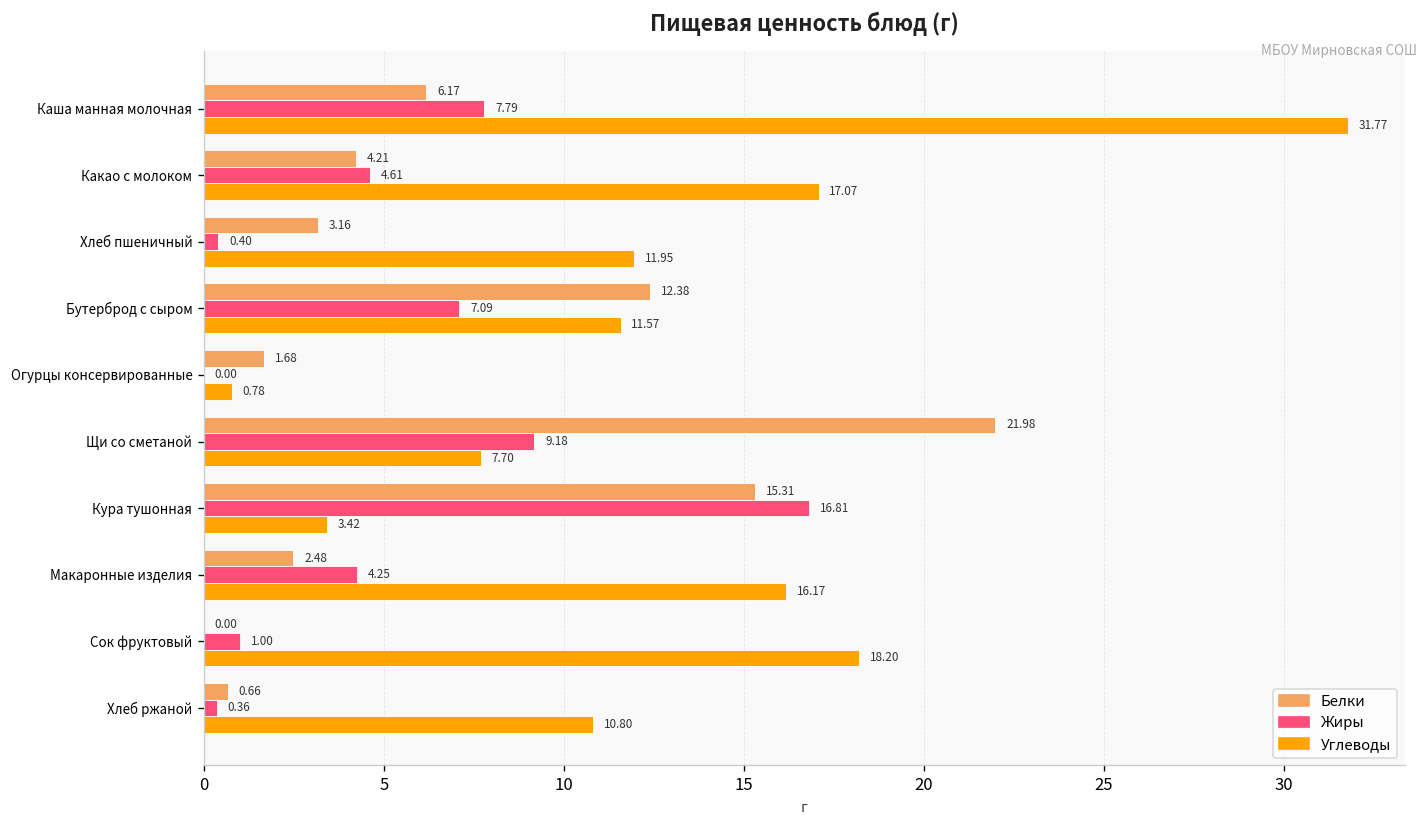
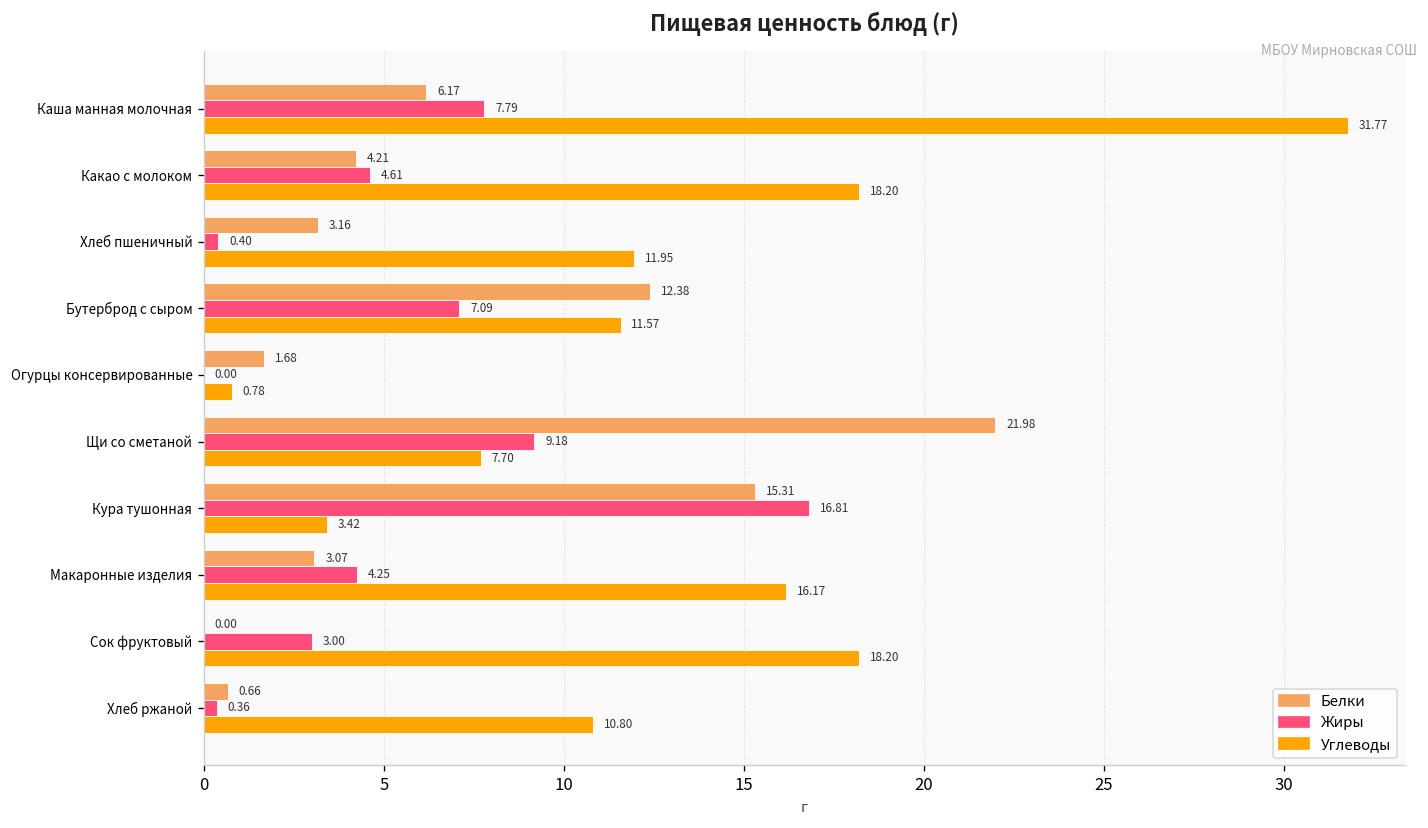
Углеводы, Какао с молоком: 17.07 -> 18.20
Белки, Макаронные изделия: 2.48 -> 3.07
Жиры, Сок фруктовый: 1.00 -> 3.00
